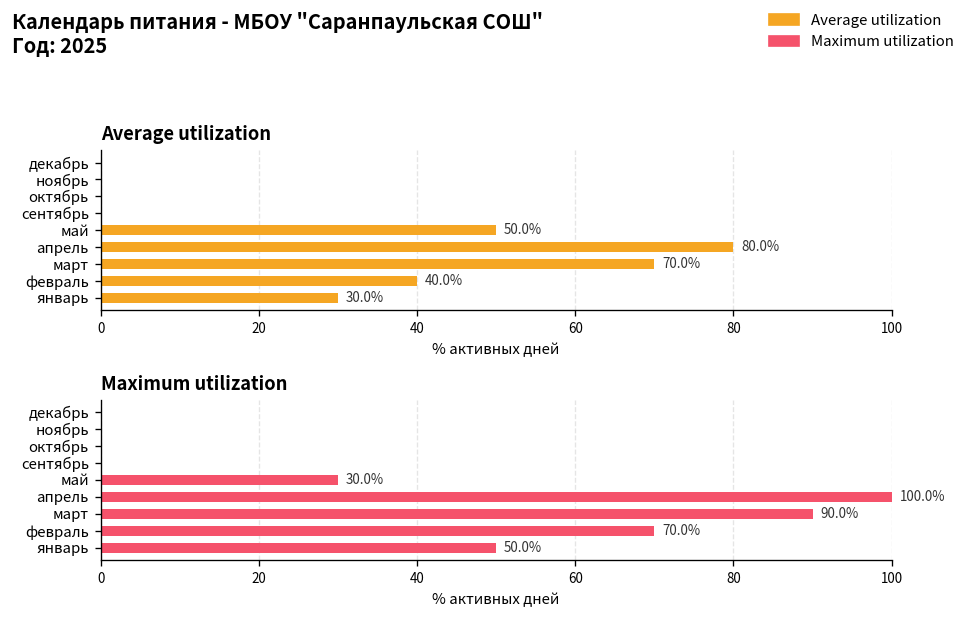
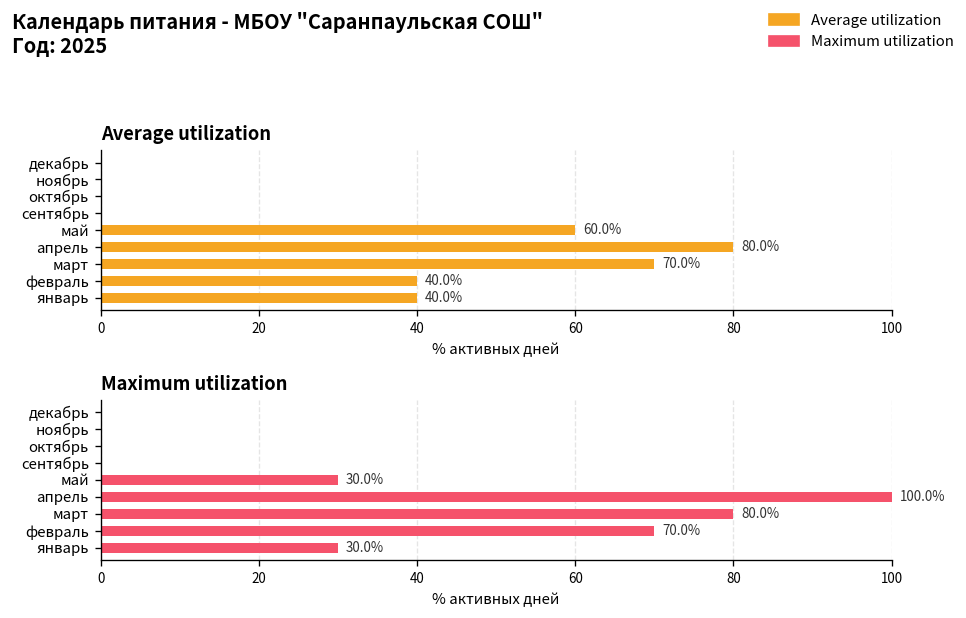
Average utilization, май: 50.0% -> 60.0%
Average utilization, январь: 30.0% -> 40.0%
Maximum utilization, март: 90.0% -> 80.0%
Maximum utilization, январь: 50.0% -> 30.0%
